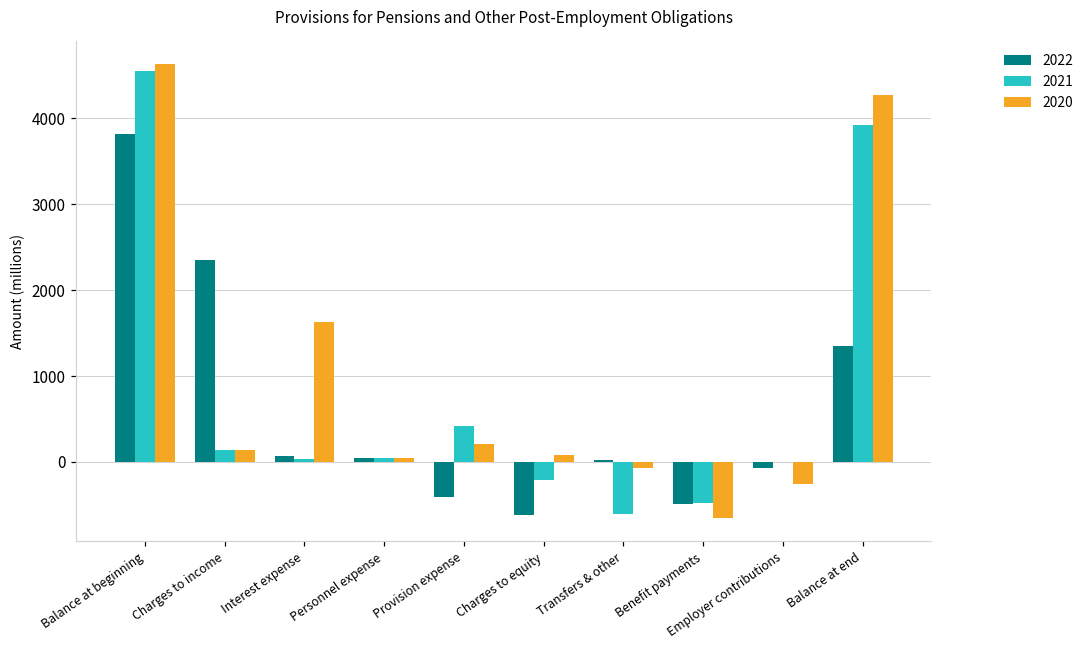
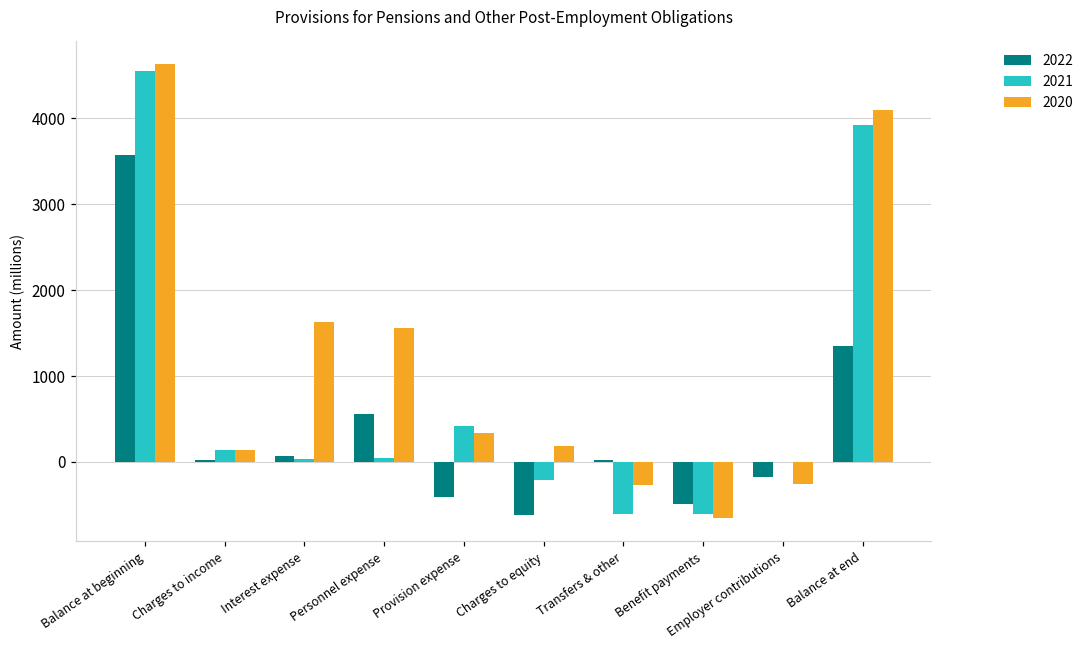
2022, Balance at beginning: 3800 -> 3600
2022, Charges to income: 2400 -> 0
2022, Personnel expense: 0 -> 600
2020, Personnel expense: 0 -> 1600
2020, Provision expense: 200 -> 300
2020, Charges to equity: 100 -> 200
2020, Transfers & other: -100 -> -300
2021, Benefit payments: -500 -> -600
2022, Employer contributions: -100 -> -200
2020, Balance at end: 4300 -> 4100
